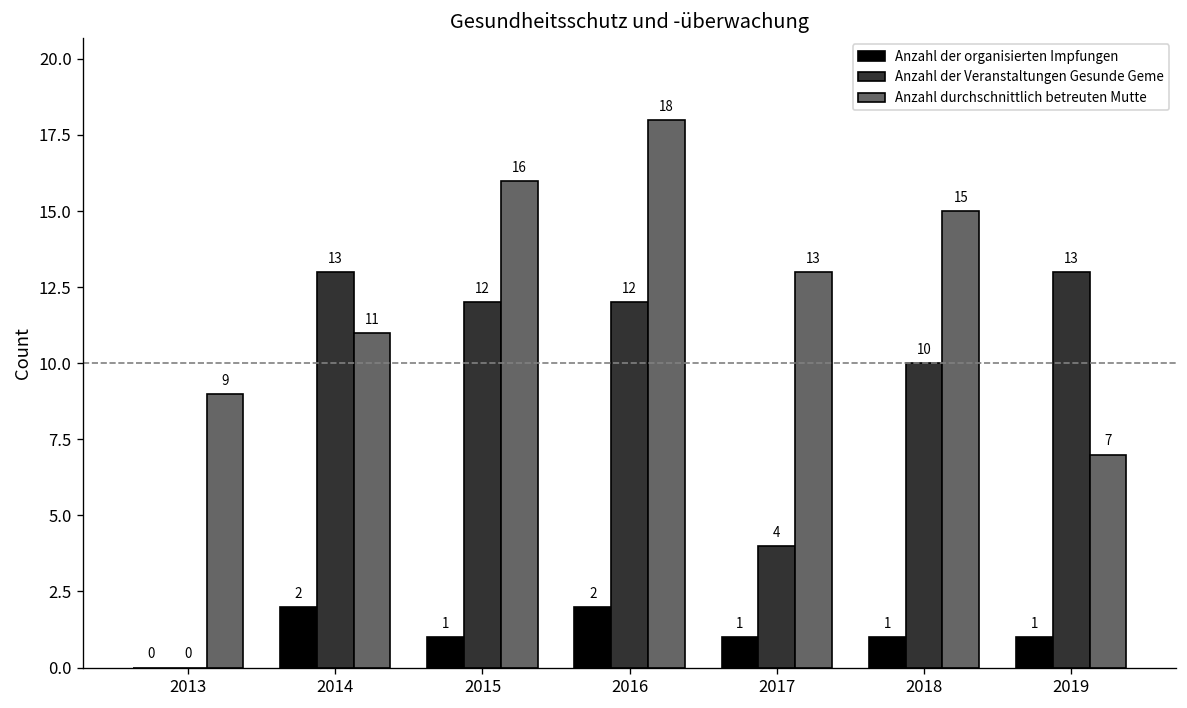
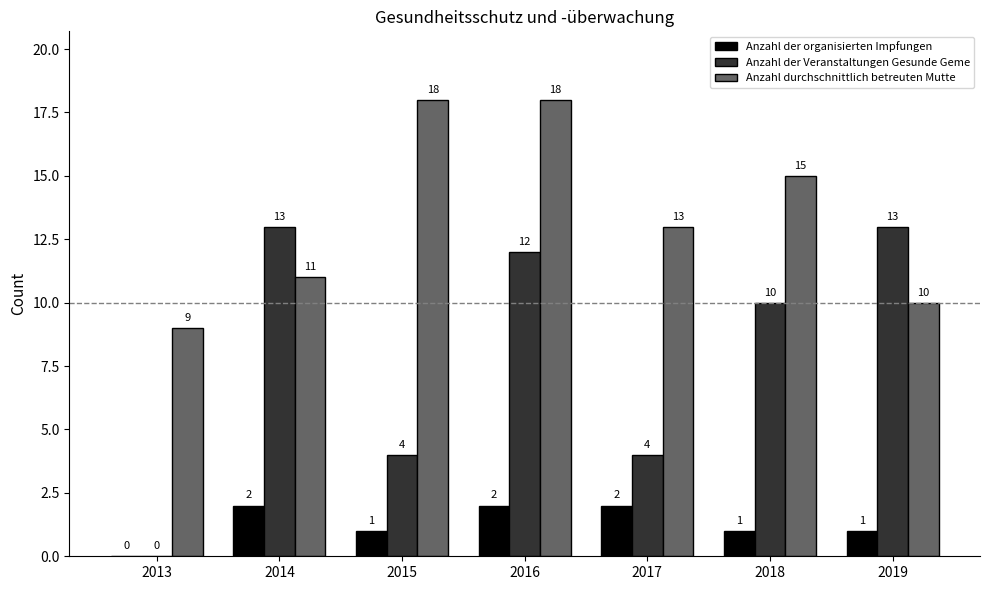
Anzahl der Veranstaltungen Gesunde Geme, 2015: 12 -> 4
Anzahl durchschnittlich betreuten Mutte, 2015: 16 -> 18
Anzahl der organisierten Impfungen, 2017: 1 -> 2
Anzahl durchschnittlich betreuten Mutte, 2019: 7 -> 10
